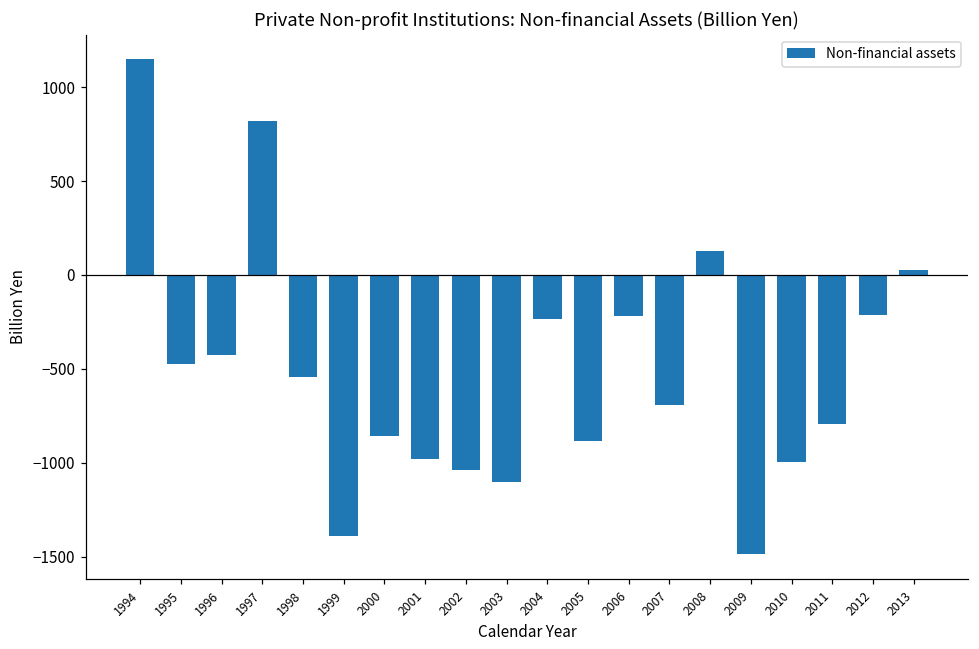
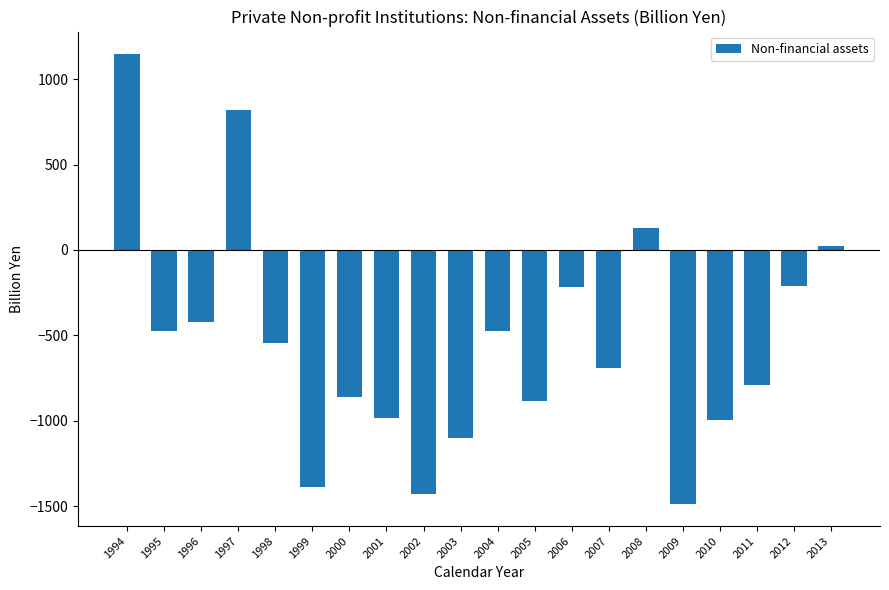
2002: -1040 -> -1430
2004: -240 -> -470
